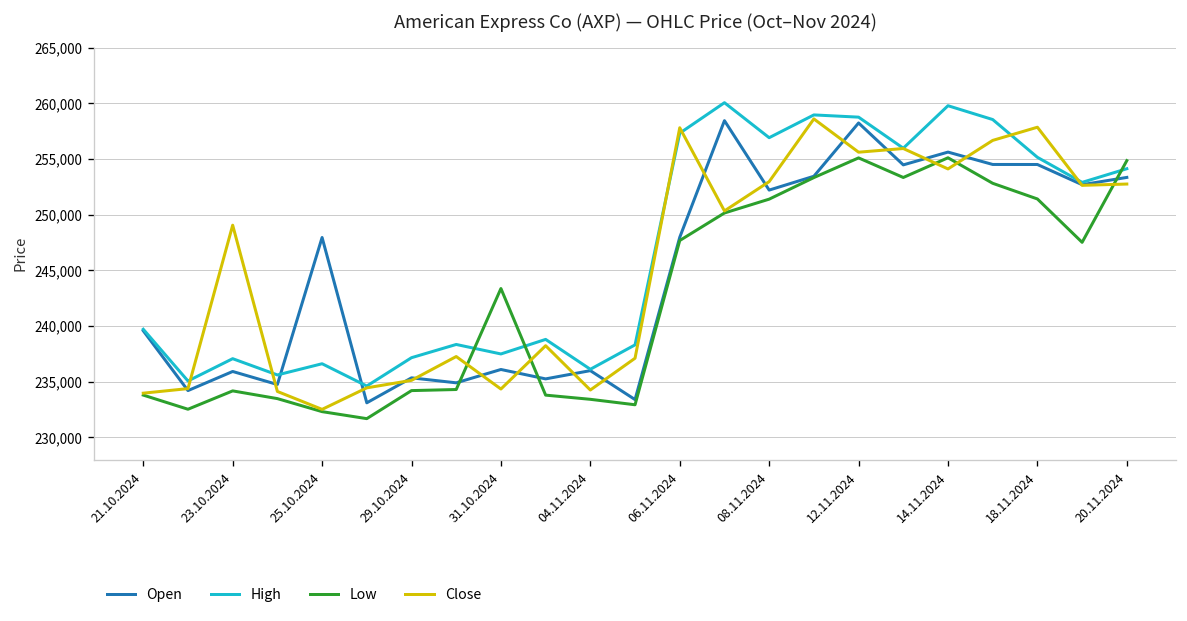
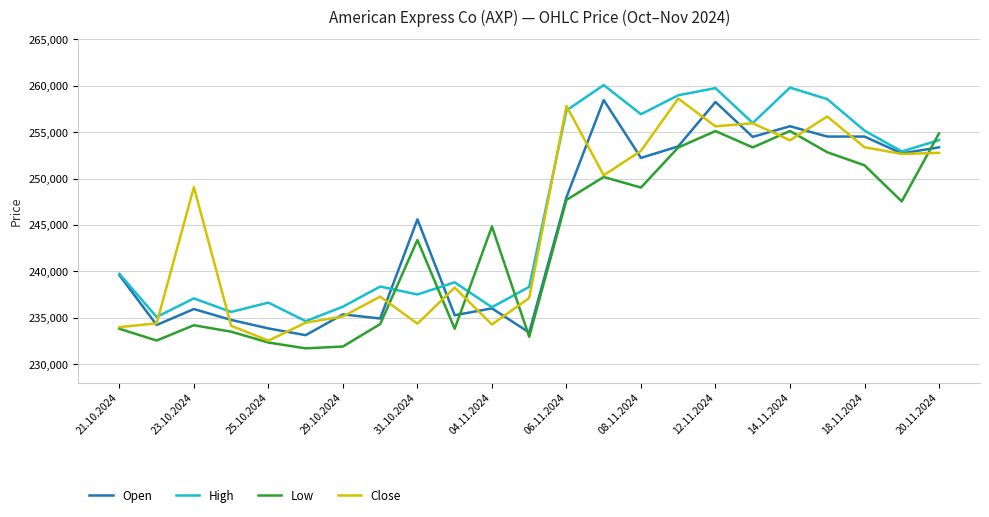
Open, 25.10.2024: 248,000 -> 234,000
High, 29.10.2024: 237,000 -> 236,000
Low, 29.10.2024: 234,000 -> 232,000
Open, 31.10.2024: 236,000 -> 246,000
Low, 04.11.2024: 233,000 -> 245,000
Low, 08.11.2024: 251,000 -> 249,000
High, 12.11.2024: 259,000 -> 260,000
Close, 18.11.2024: 258,000 -> 253,000
